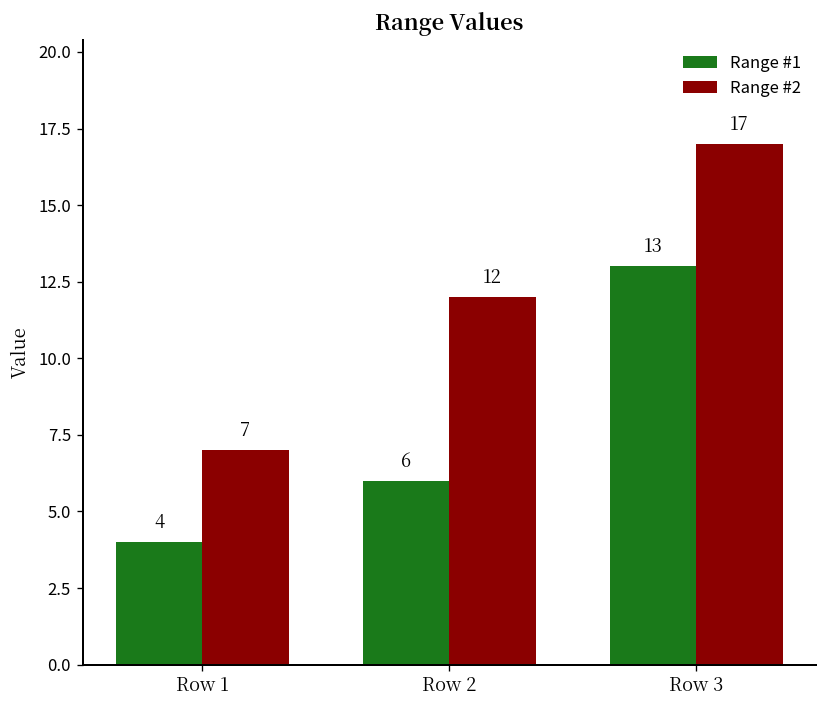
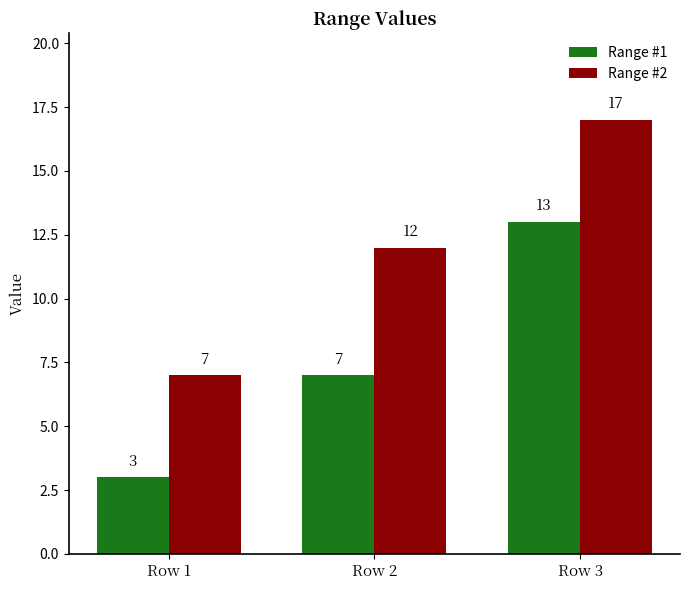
Range #1, Row 1: 4 -> 3
Range #1, Row 2: 6 -> 7
